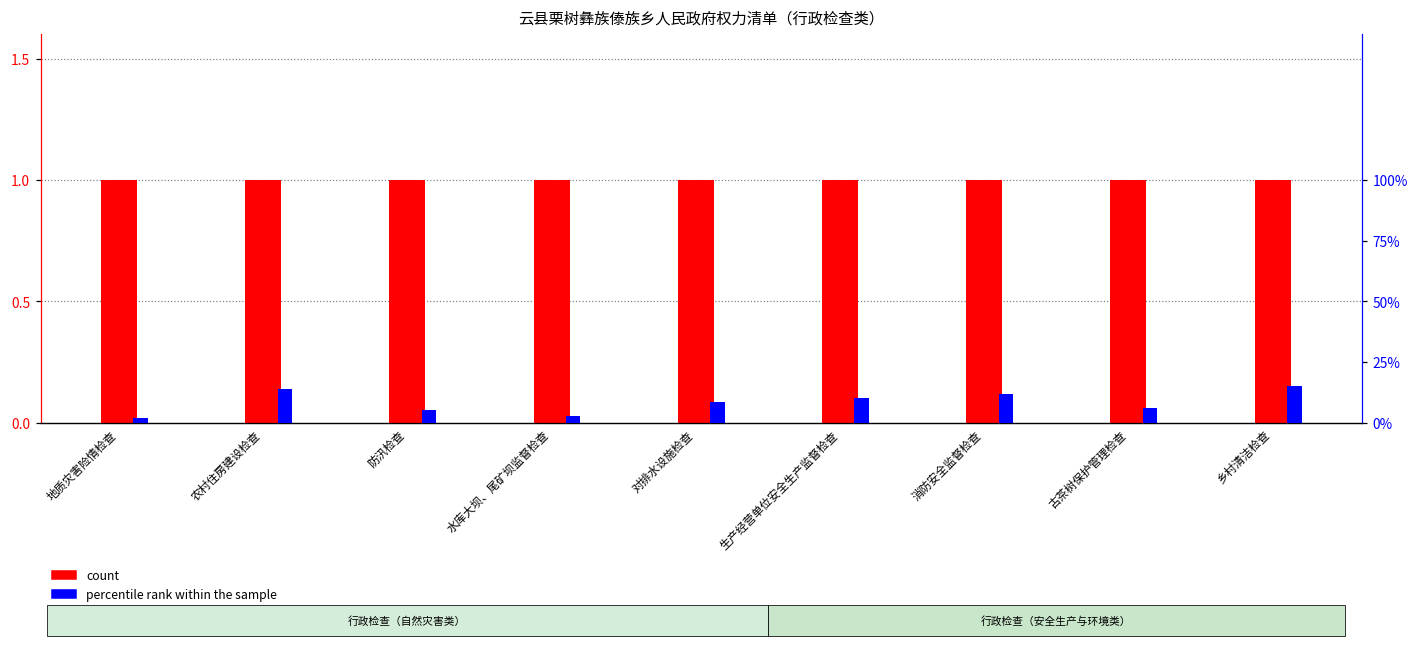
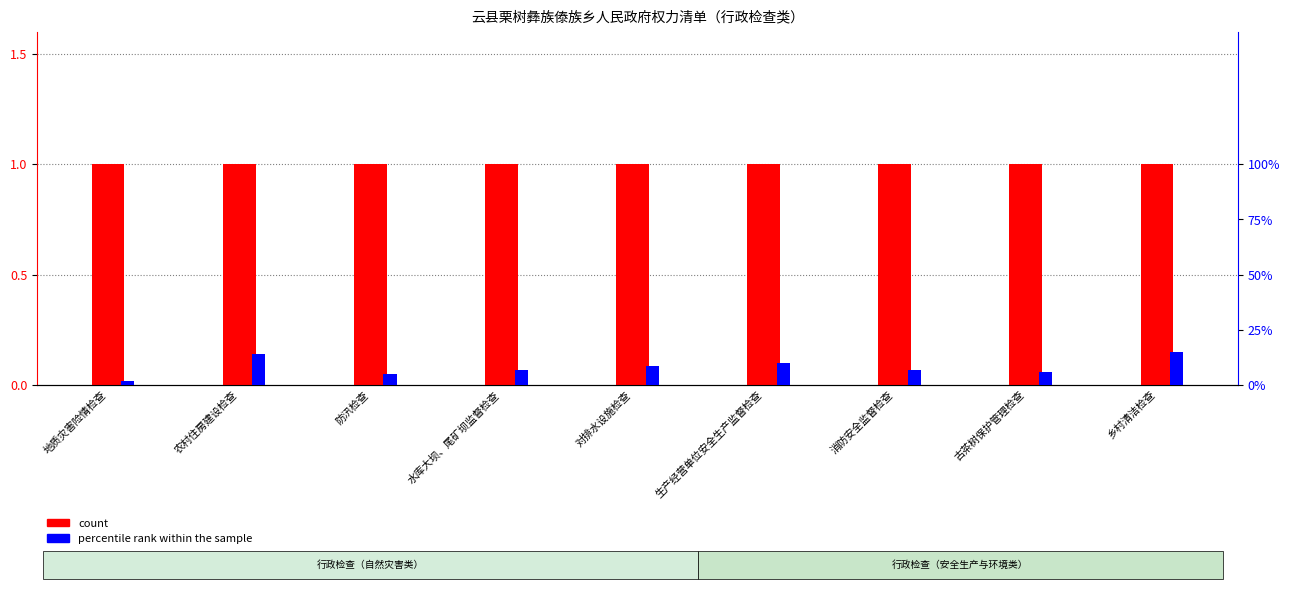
percentile rank within the sample, 水库大坝、尾矿坝监督检查: 3% -> 7%
percentile rank within the sample, 消防安全监督检查: 12% -> 7%
